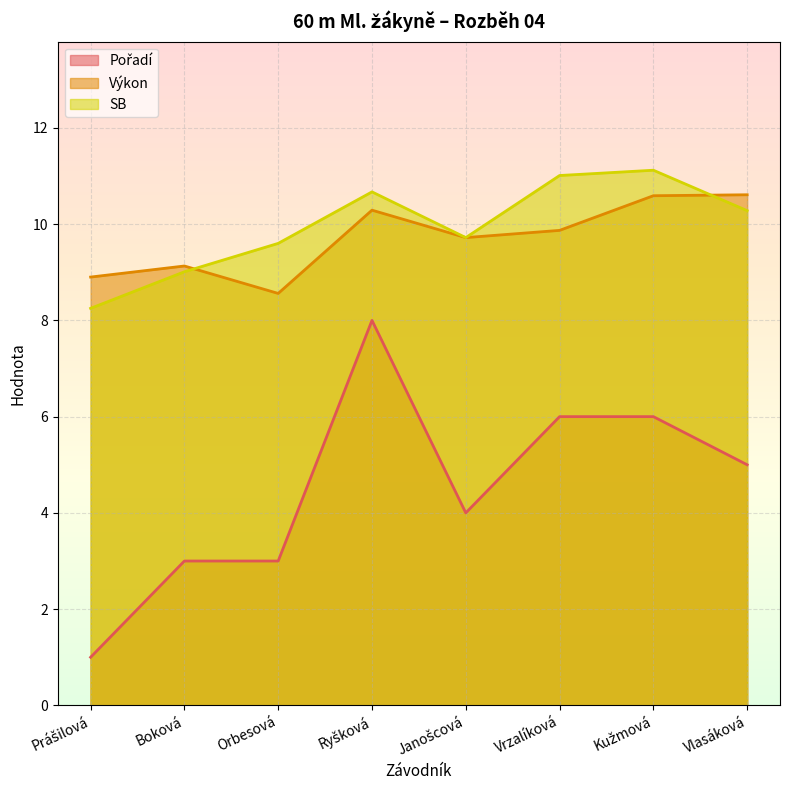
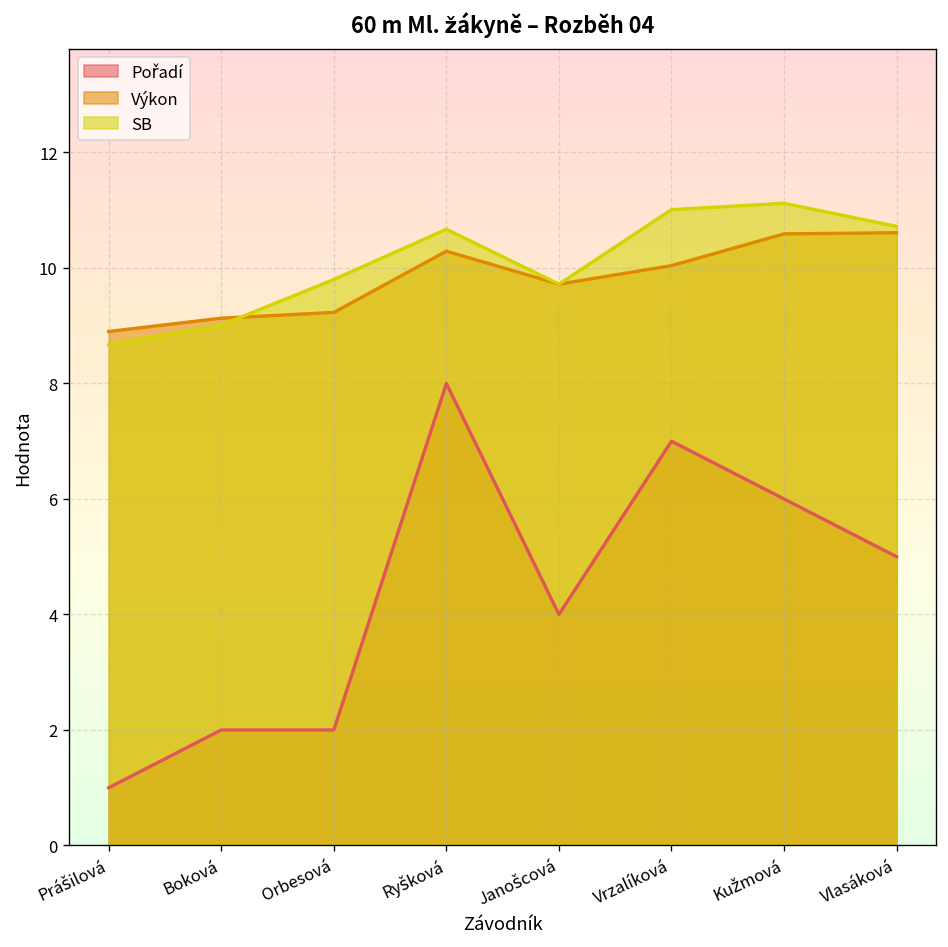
SB, Prášilová: 8.3 -> 8.7
Pořadí, Boková: 3 -> 2
Pořadí, Orbesová: 3 -> 2
Výkon, Orbesová: 8.6 -> 9.2
SB, Orbesová: 9.6 -> 9.8
Pořadí, Vrzalíková: 6 -> 7
Výkon, Vrzalíková: 9.9 -> 10.0
SB, Vlasáková: 10.3 -> 10.7
